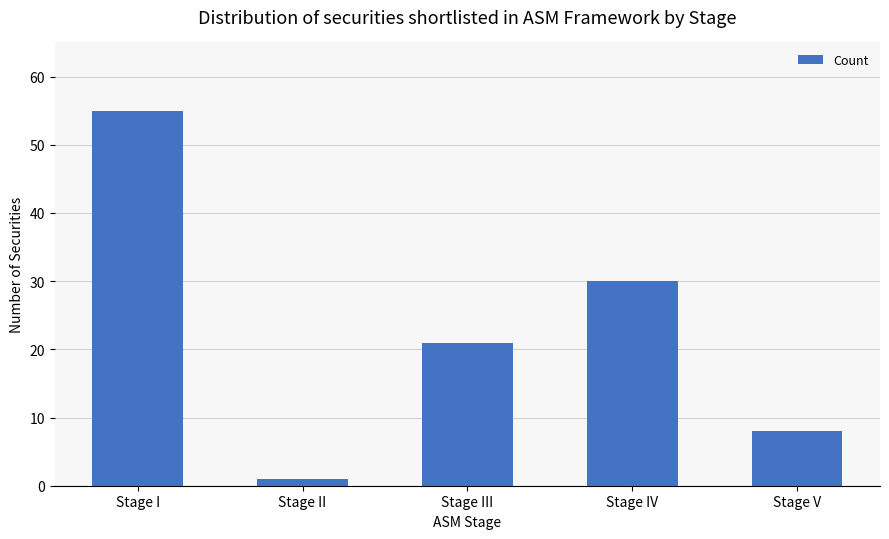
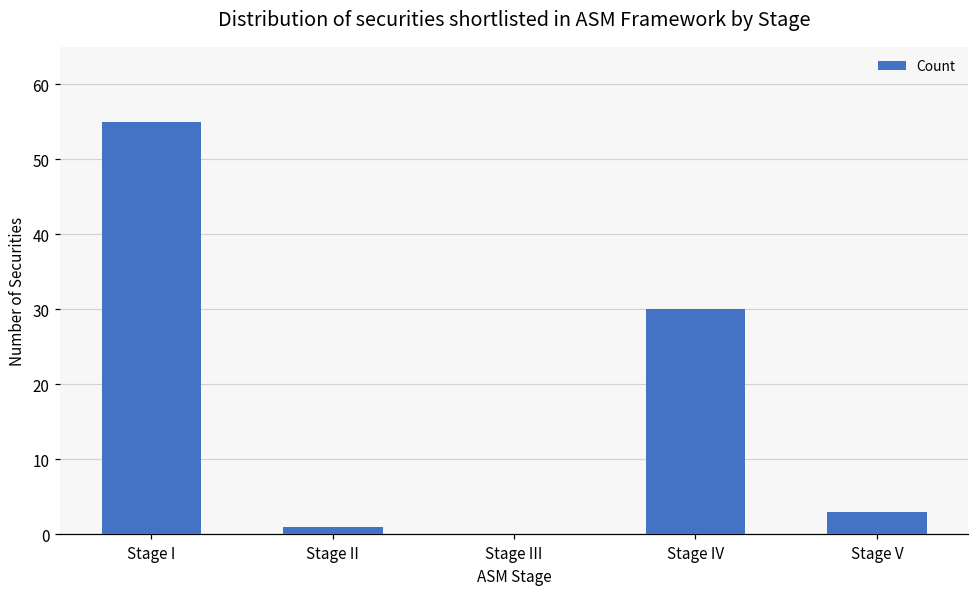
Stage III: 21 -> 0
Stage V: 8 -> 3
